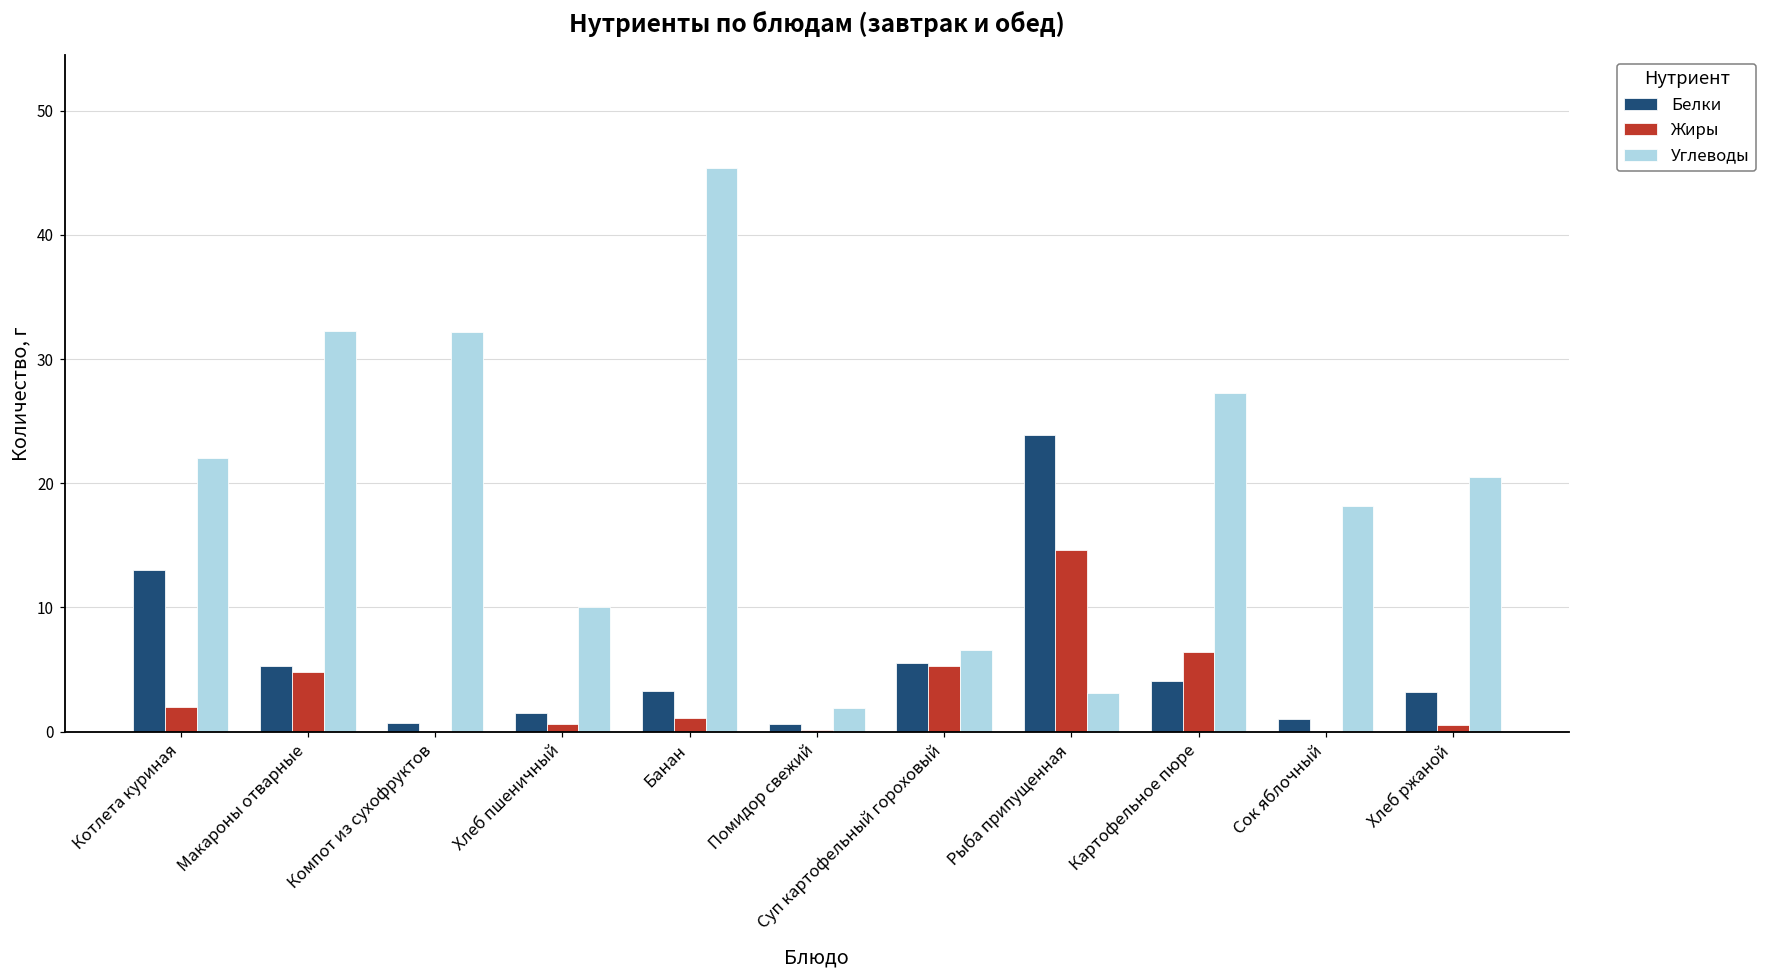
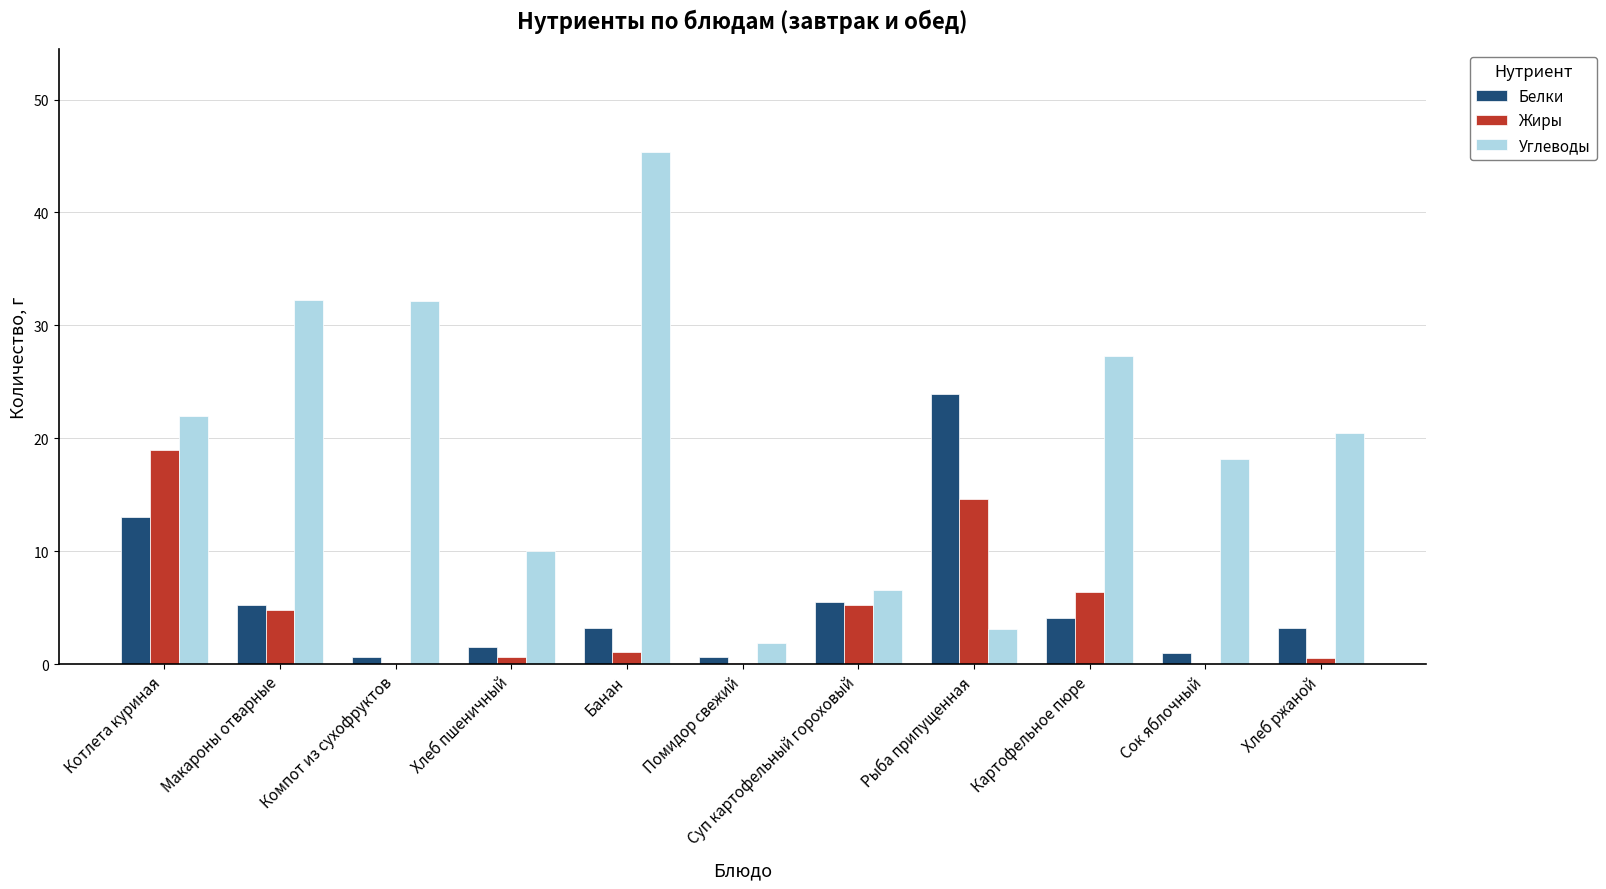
Жиры, Котлета куриная: 2 -> 19
